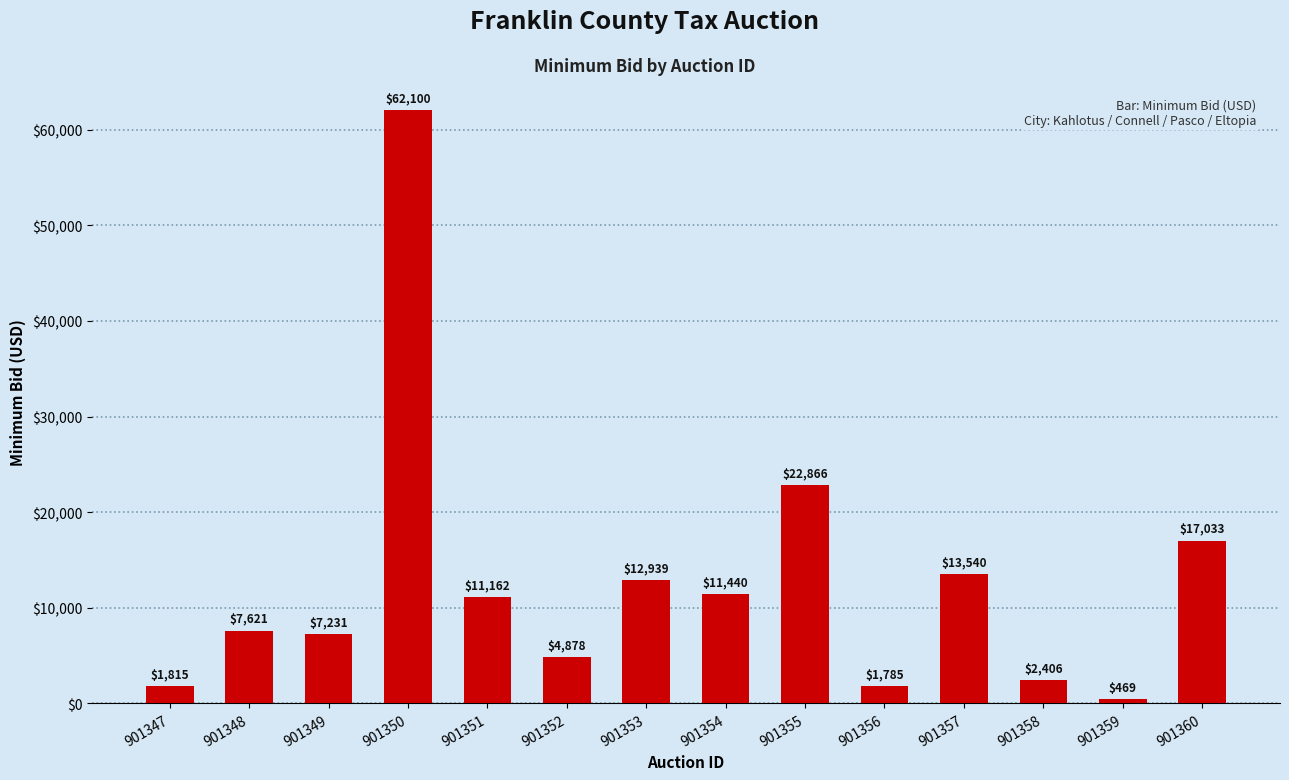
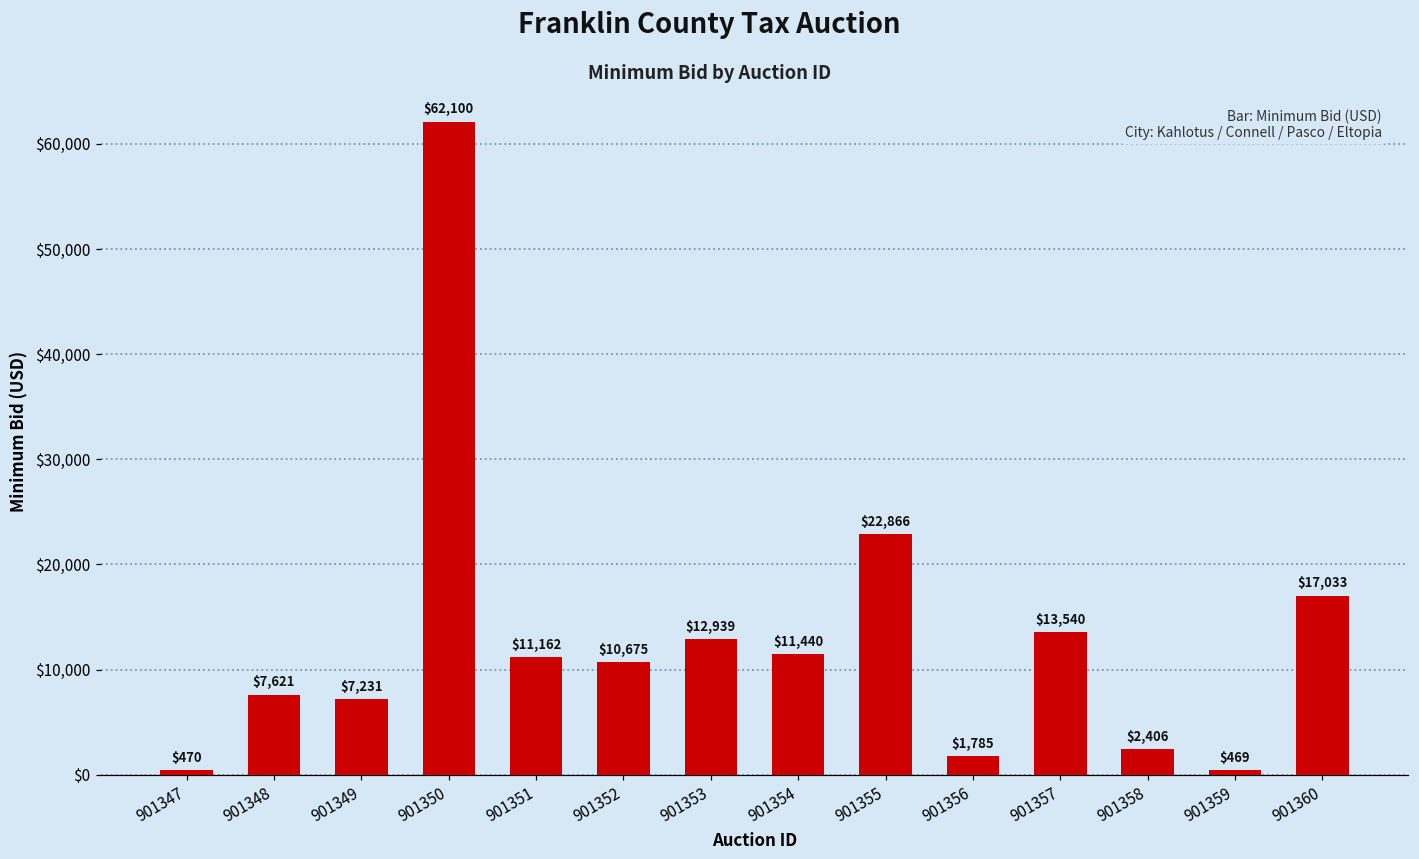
901347: $1,815 -> $470
901352: $4,878 -> $10,675
